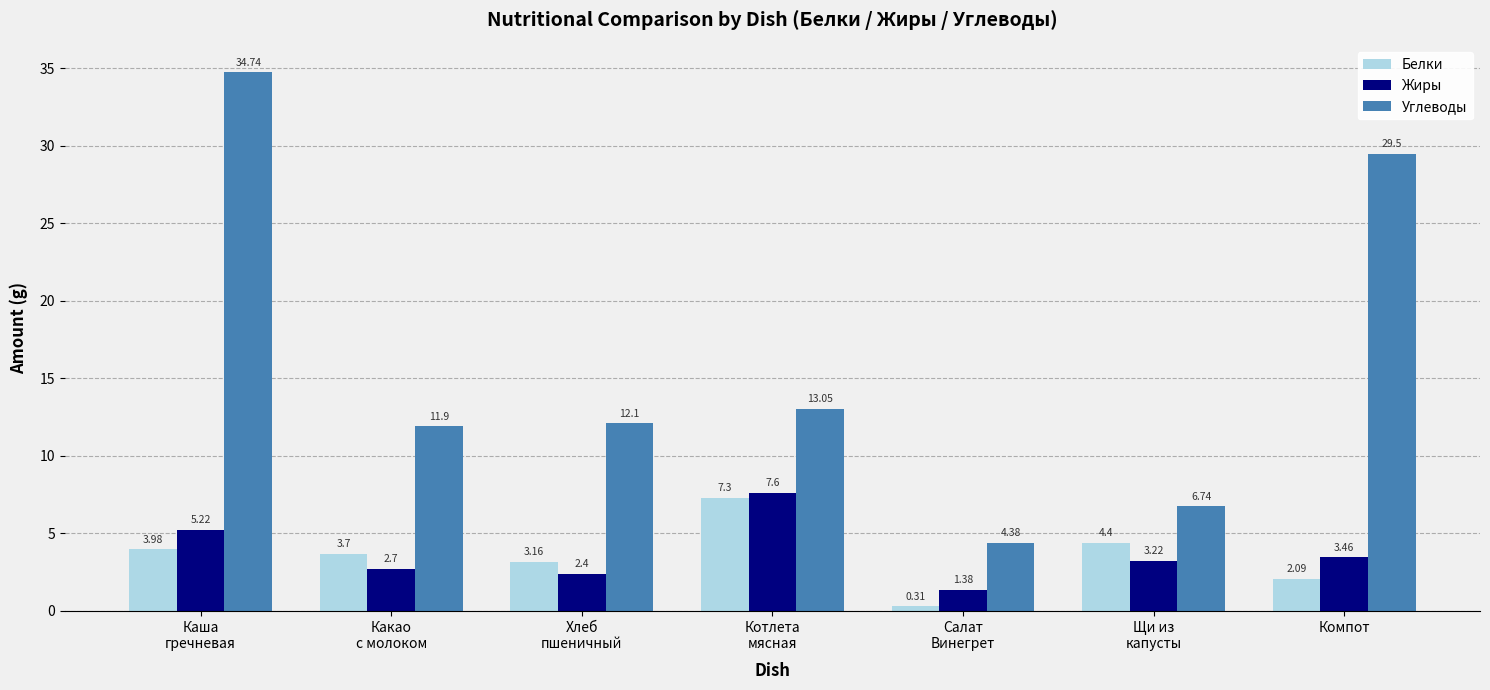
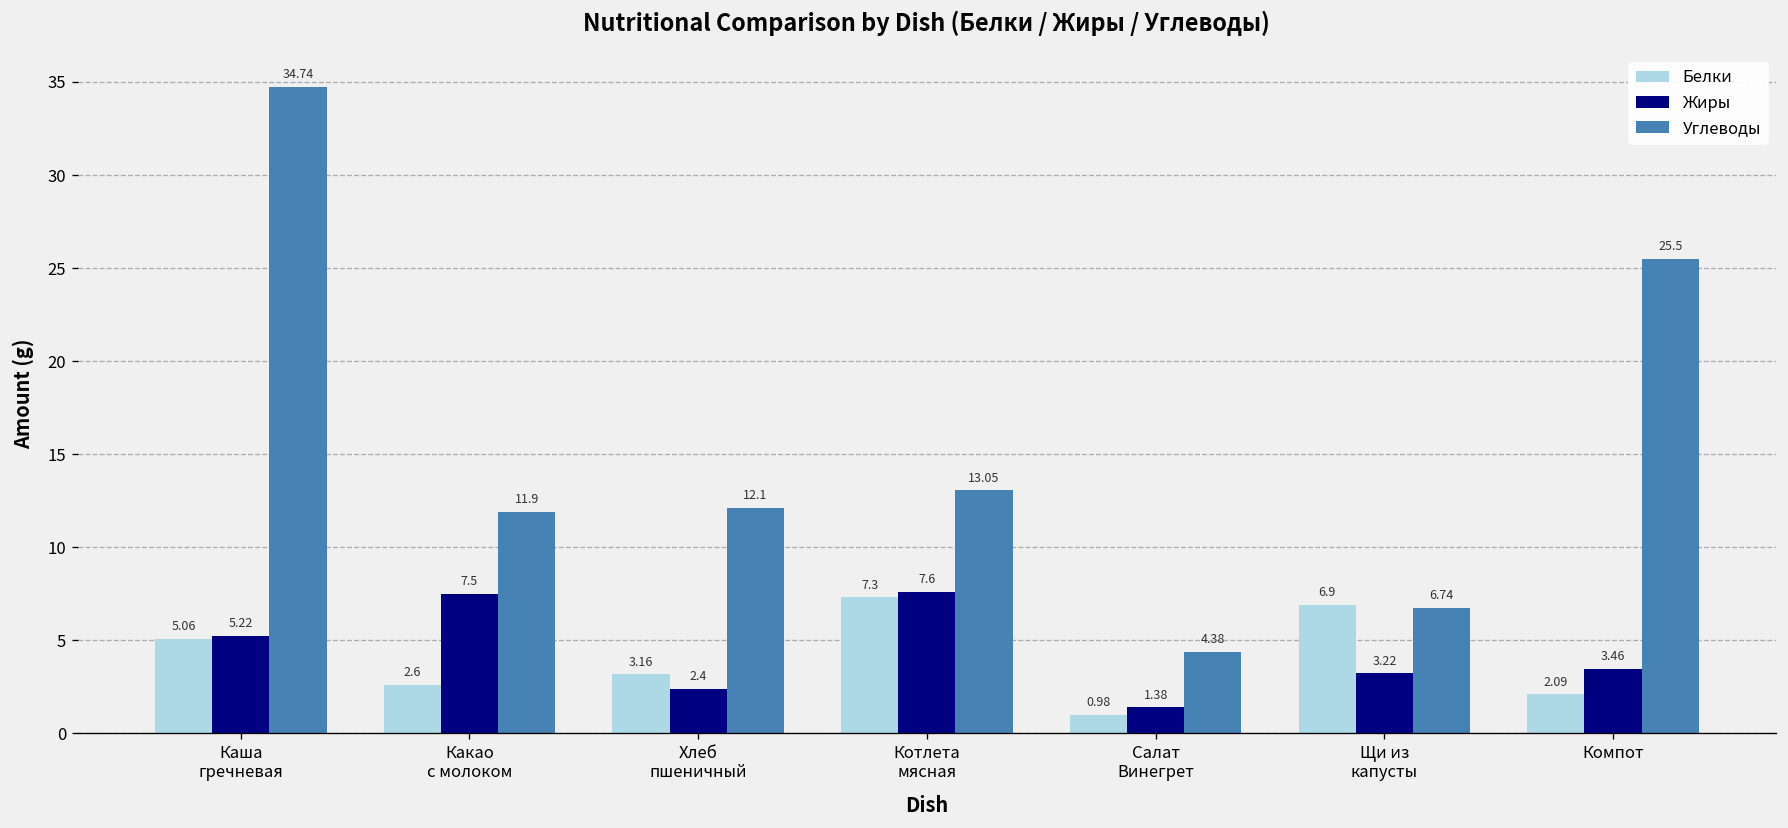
Белки, Каша гречневая: 3.98 -> 5.06
Белки, Какао с молоком: 3.7 -> 2.6
Жиры, Какао с молоком: 2.7 -> 7.5
Белки, Салат Винегрет: 0.31 -> 0.98
Белки, Щи из капусты: 4.4 -> 6.9
Углеводы, Компот: 29.5 -> 25.5
